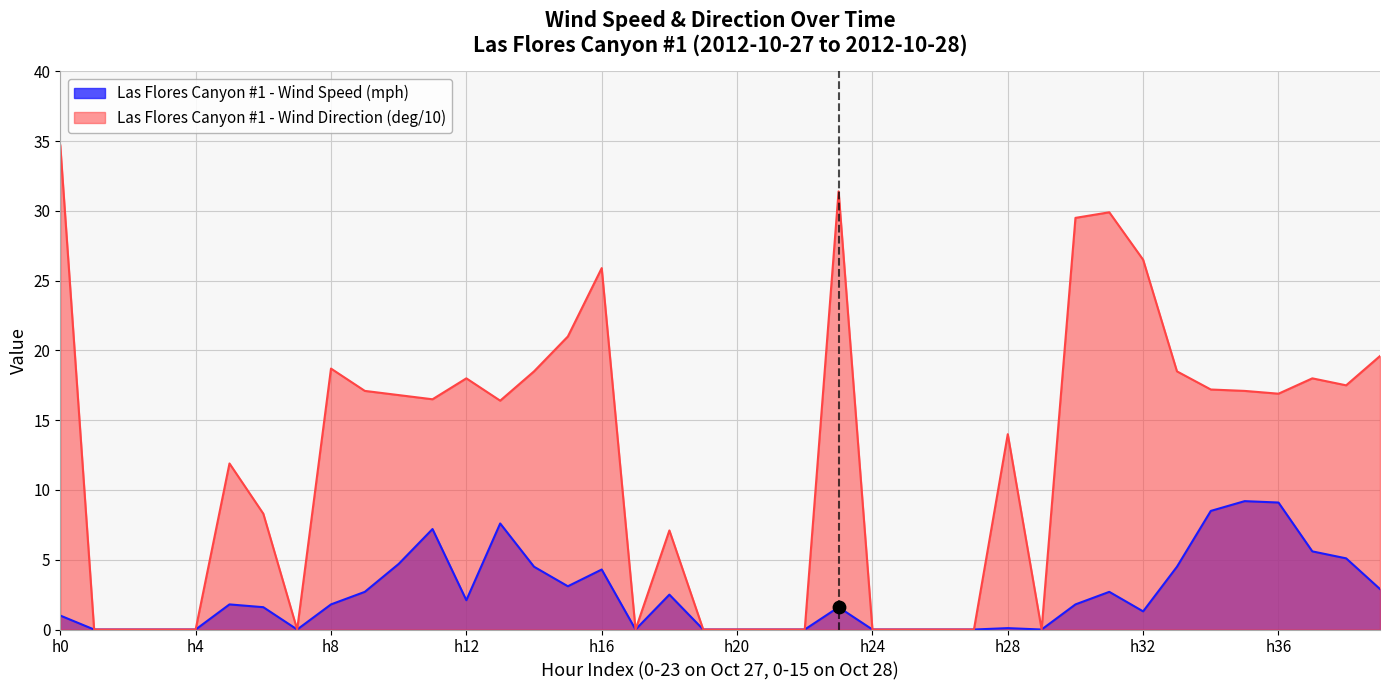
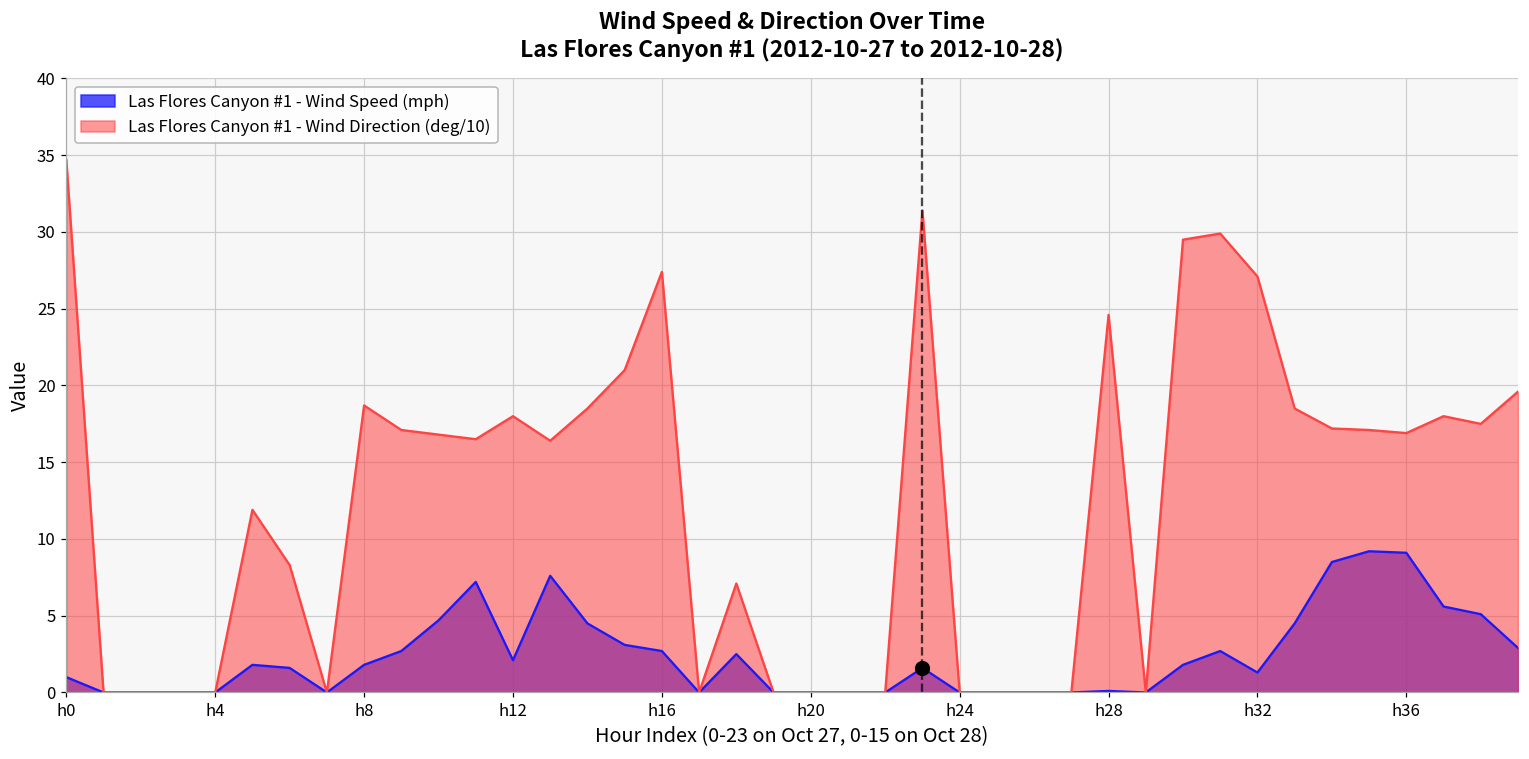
Las Flores Canyon #1 - Wind Speed (mph), h16: 4.3 -> 2.7
Las Flores Canyon #1 - Wind Direction (deg/10), h16: 25.9 -> 27.4
Las Flores Canyon #1 - Wind Direction (deg/10), h28: 14.0 -> 24.6
Las Flores Canyon #1 - Wind Direction (deg/10), h32: 26.5 -> 27.1
